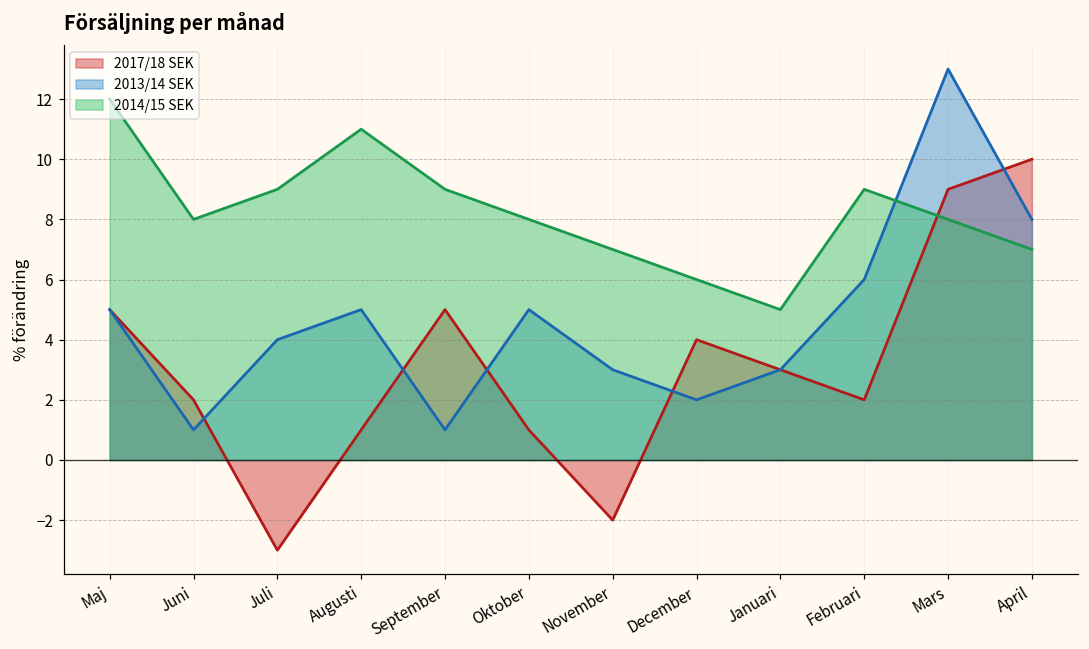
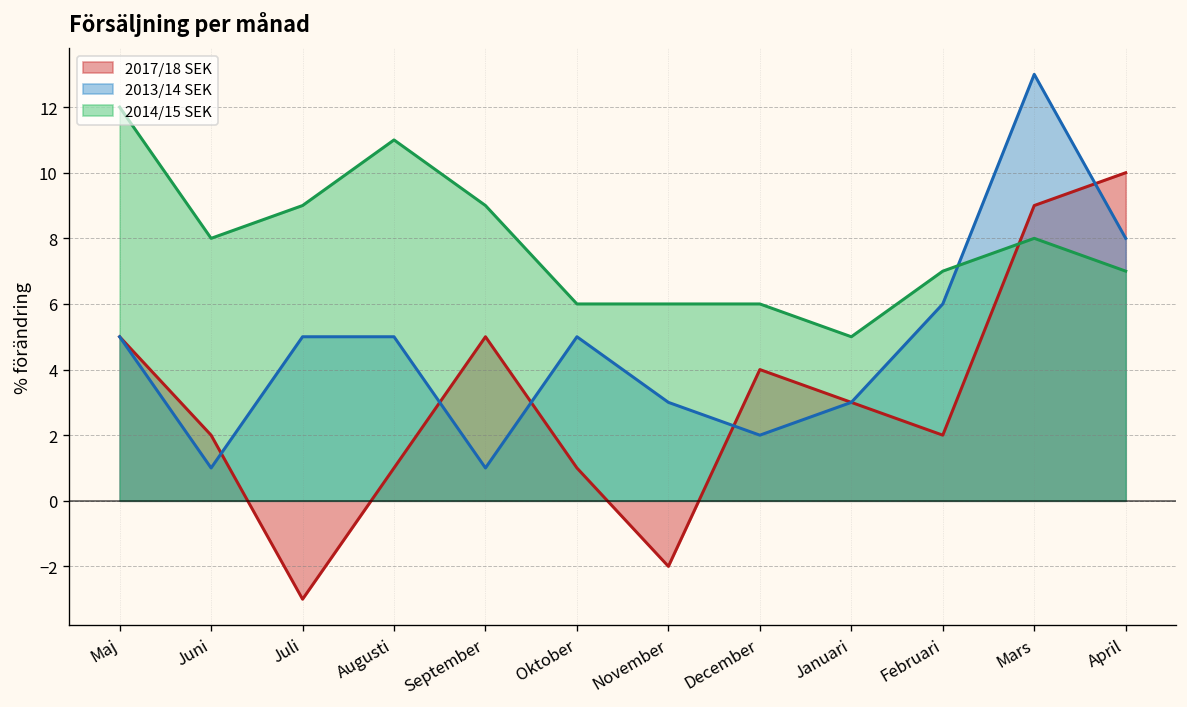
2013/14 SEK, Juli: 4 -> 5
2014/15 SEK, Oktober: 8 -> 6
2014/15 SEK, November: 7 -> 6
2014/15 SEK, Februari: 9 -> 7
